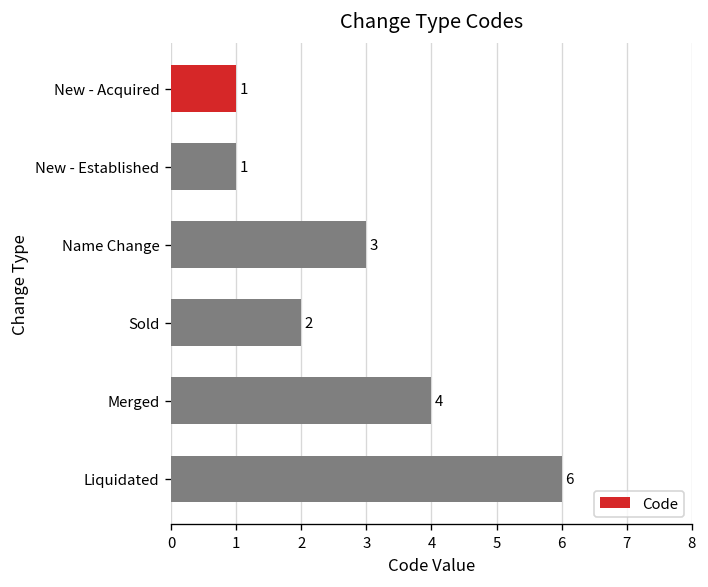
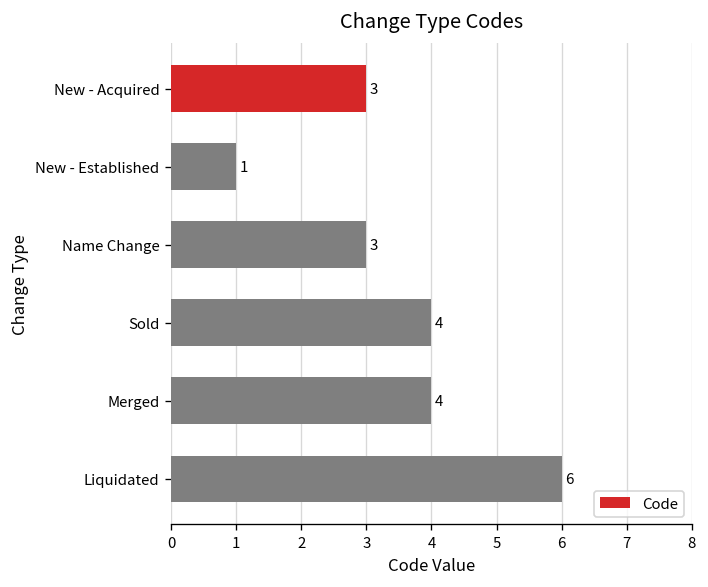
New - Acquired: 1 -> 3
Sold: 2 -> 4
